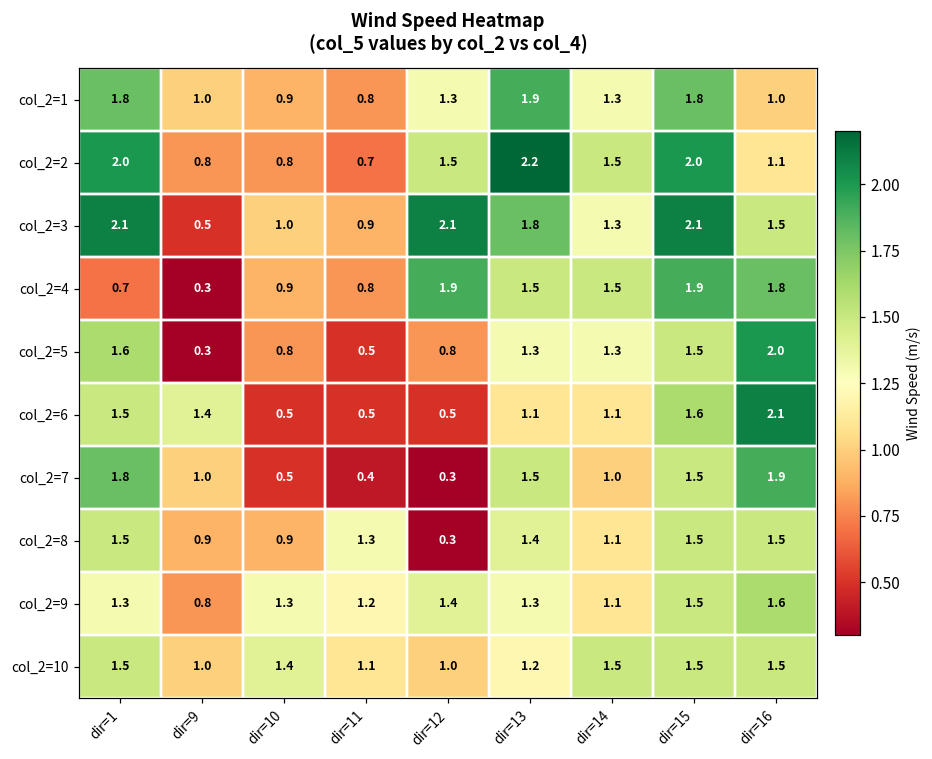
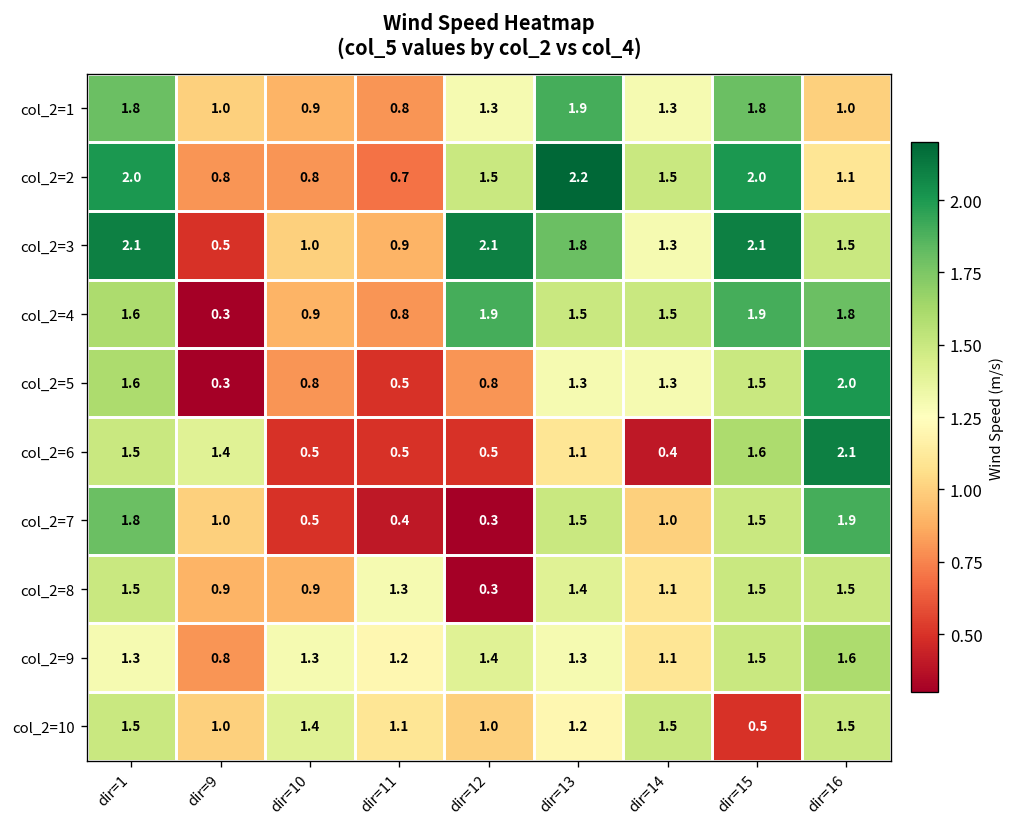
col_2=4, dir=1: 0.7 -> 1.6
col_2=6, dir=14: 1.1 -> 0.4
col_2=10, dir=15: 1.5 -> 0.5
